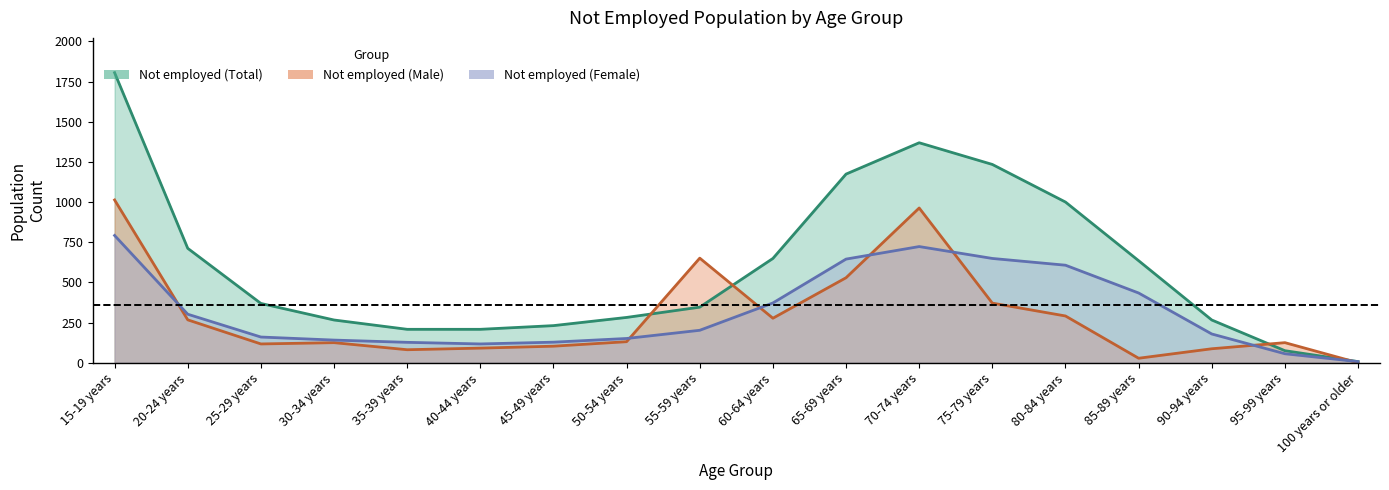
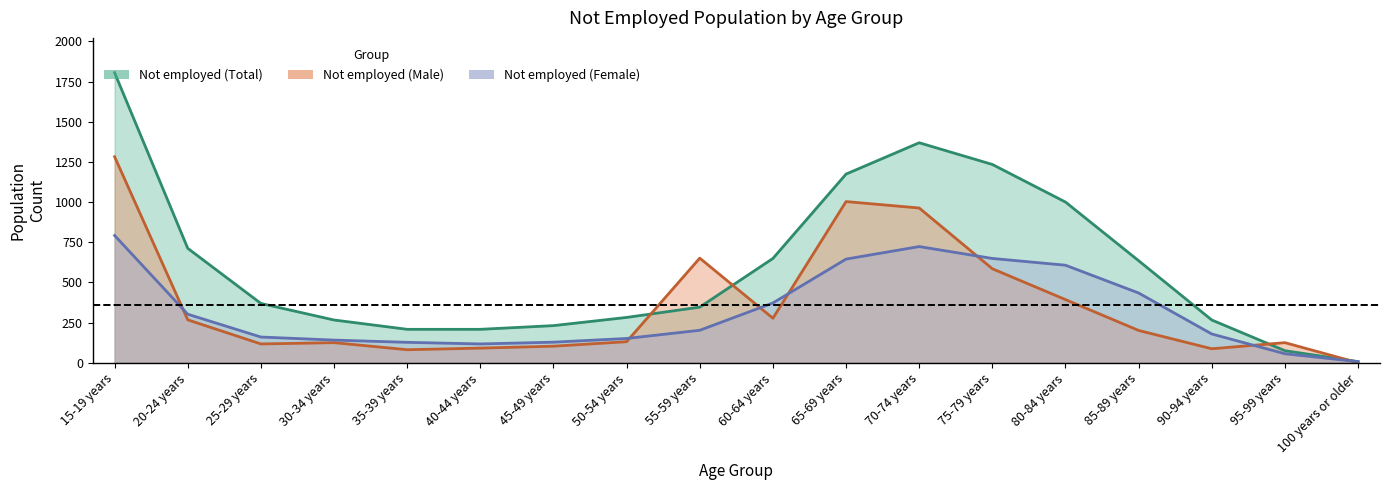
Not employed (Male), 15-19 years: 1010 -> 1280
Not employed (Male), 65-69 years: 530 -> 1000
Not employed (Male), 75-79 years: 370 -> 590
Not employed (Male), 80-84 years: 290 -> 390
Not employed (Male), 85-89 years: 30 -> 200
